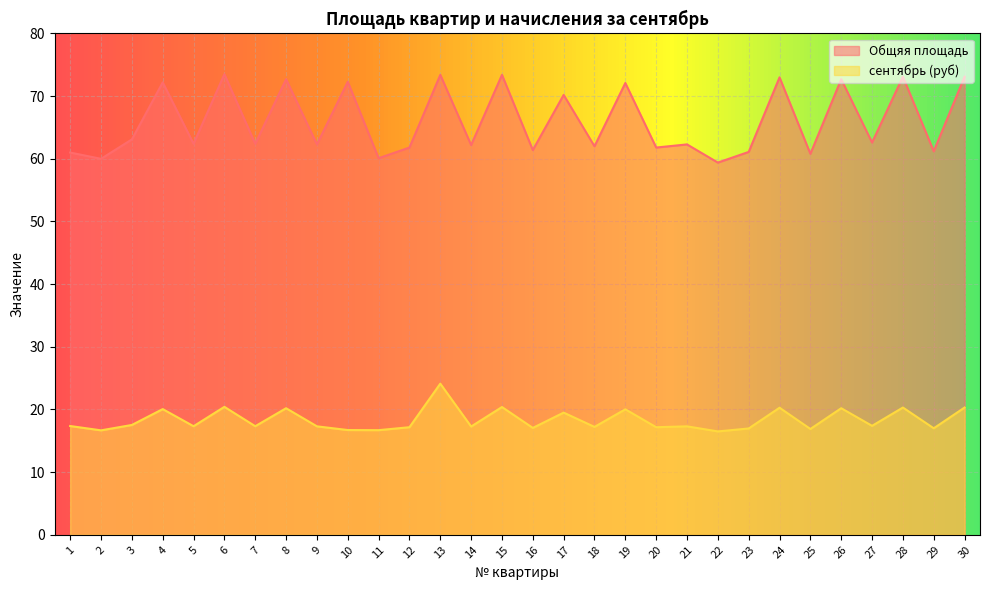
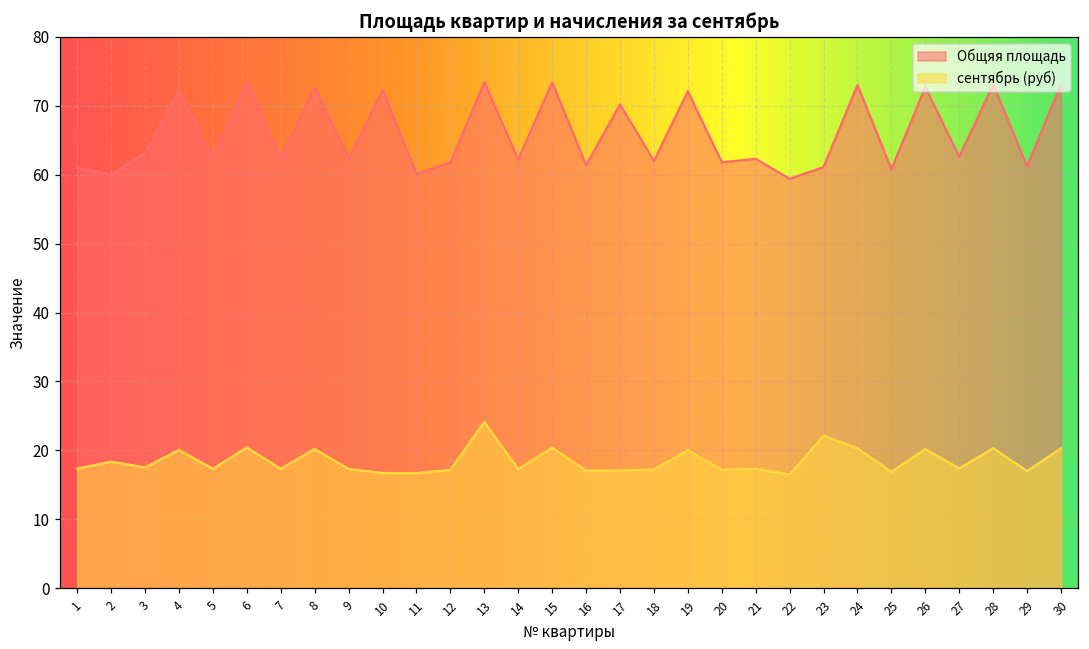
сентябрь (руб), 2: 17 -> 18
сентябрь (руб), 17: 20 -> 17
сентябрь (руб), 23: 17 -> 22
